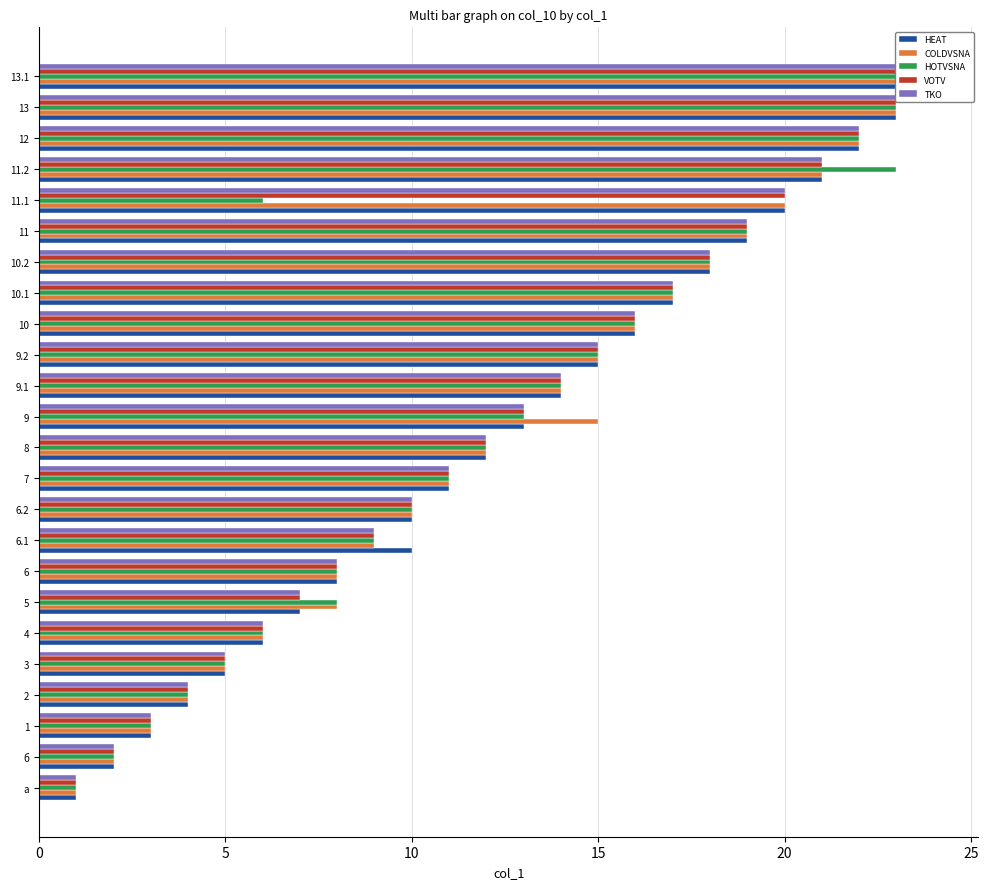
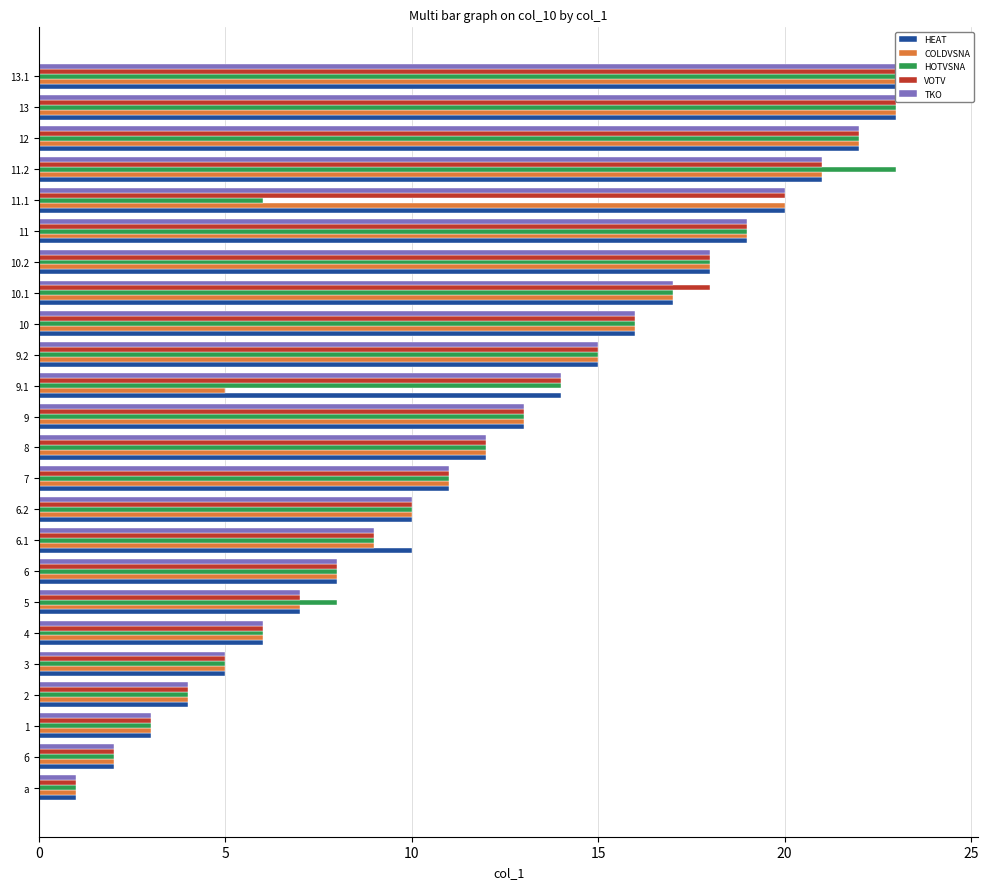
VOTV, 10.1: 17 -> 18
COLDVSNA, 9.1: 14 -> 5
COLDVSNA, 9: 15 -> 13
COLDVSNA, 5: 8 -> 7
